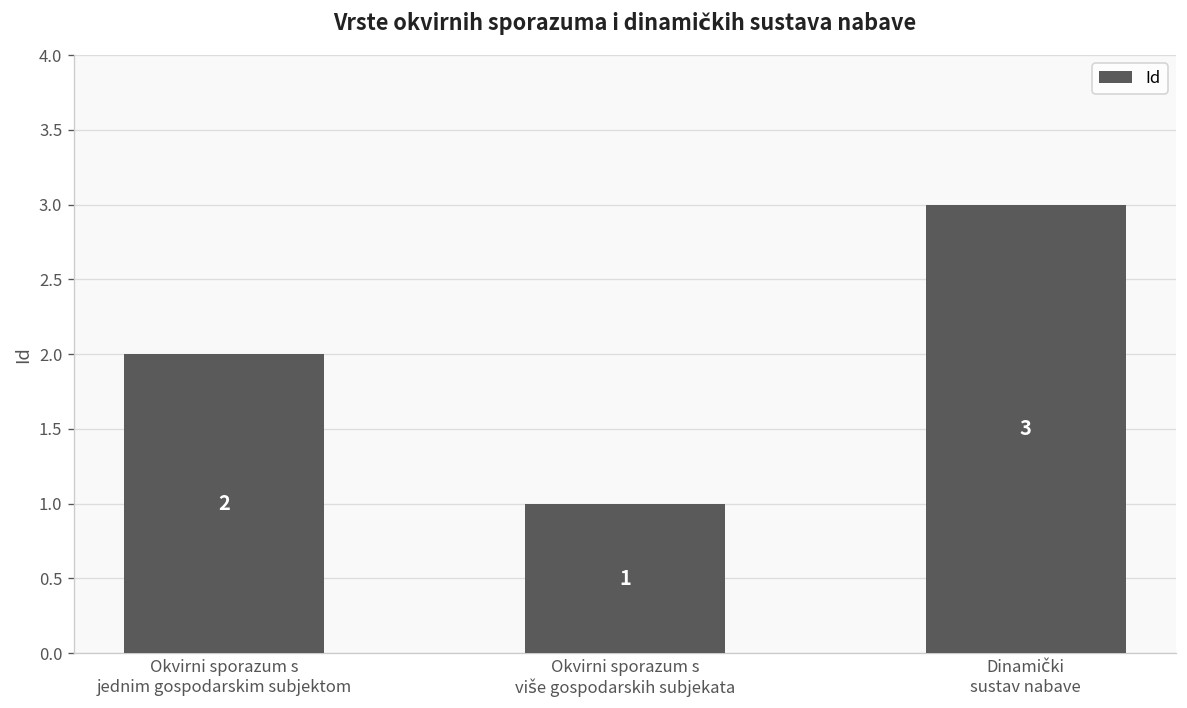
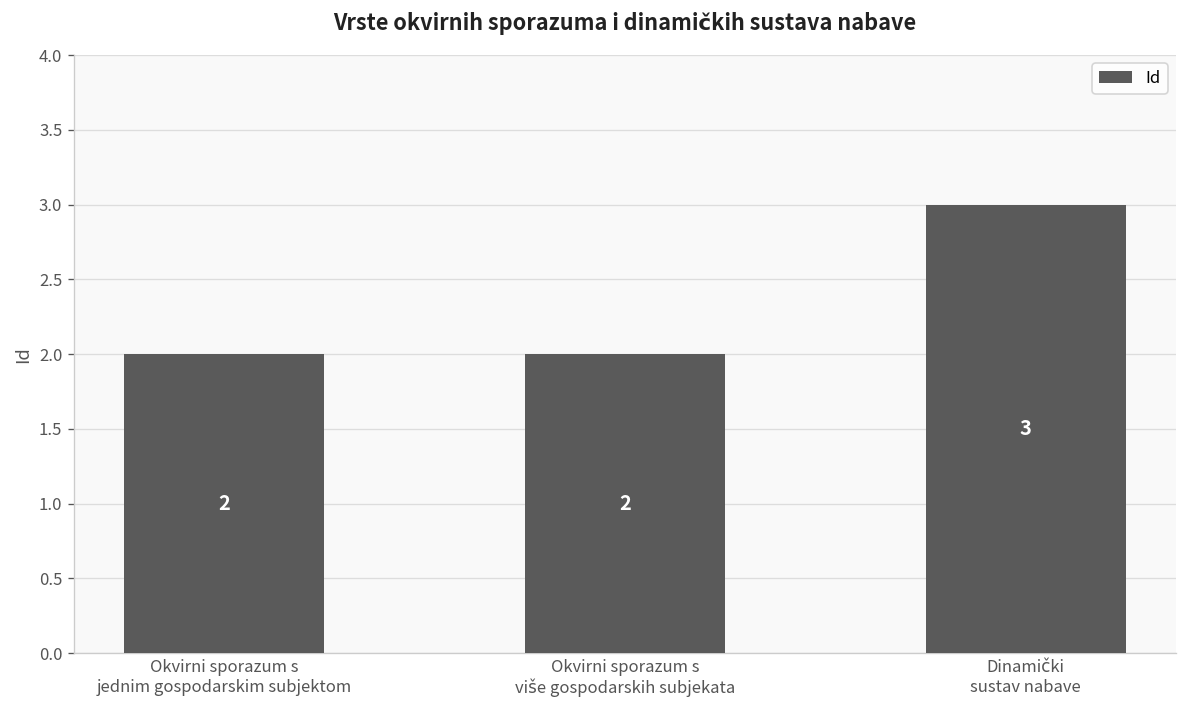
Okvirni sporazum s više gospodarskih subjekata: 1 -> 2
